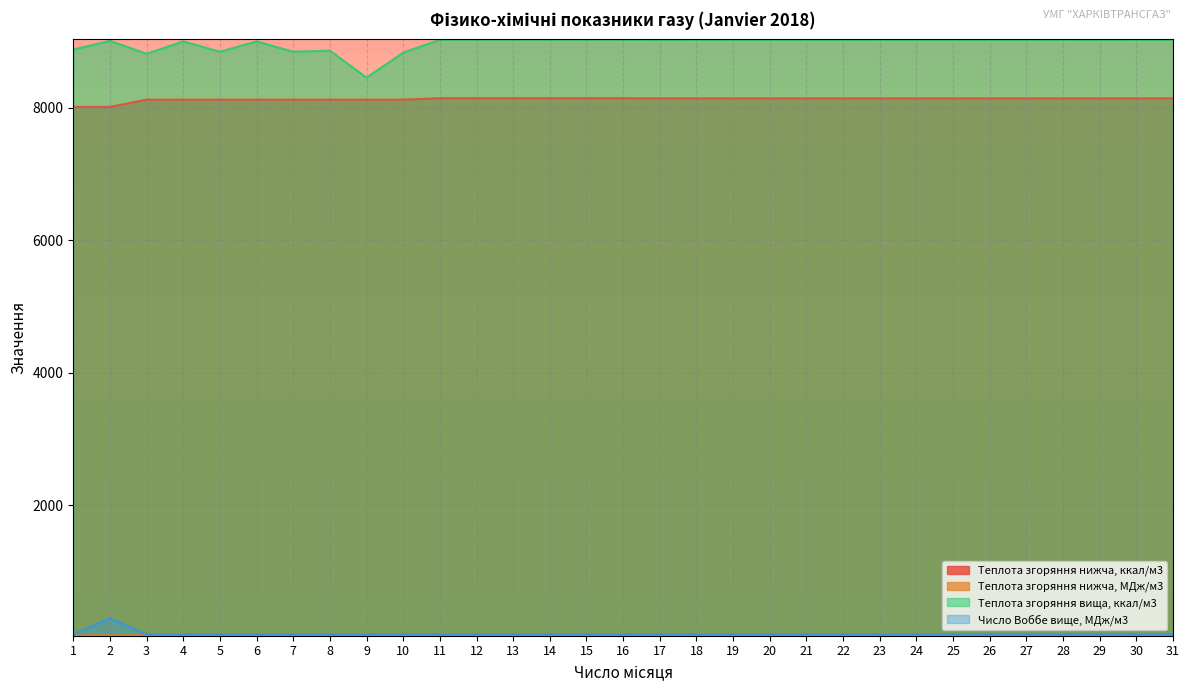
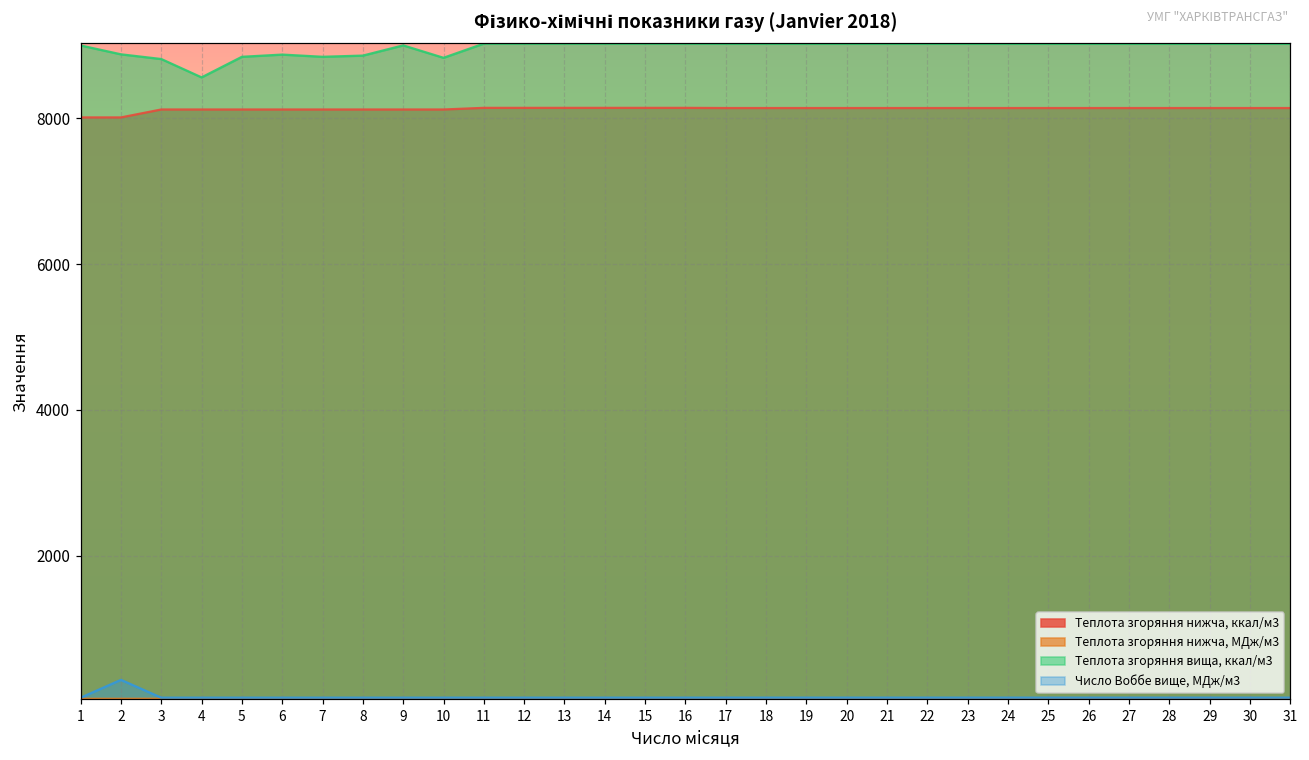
Теплота згоряння вища, ккал/м3, 1: 8900 -> 9000
Теплота згоряння вища, ккал/м3, 2: 9000 -> 8900
Теплота згоряння вища, ккал/м3, 4: 9000 -> 8600
Теплота згоряння вища, ккал/м3, 6: 9000 -> 8900
Теплота згоряння вища, ккал/м3, 9: 8500 -> 9000
